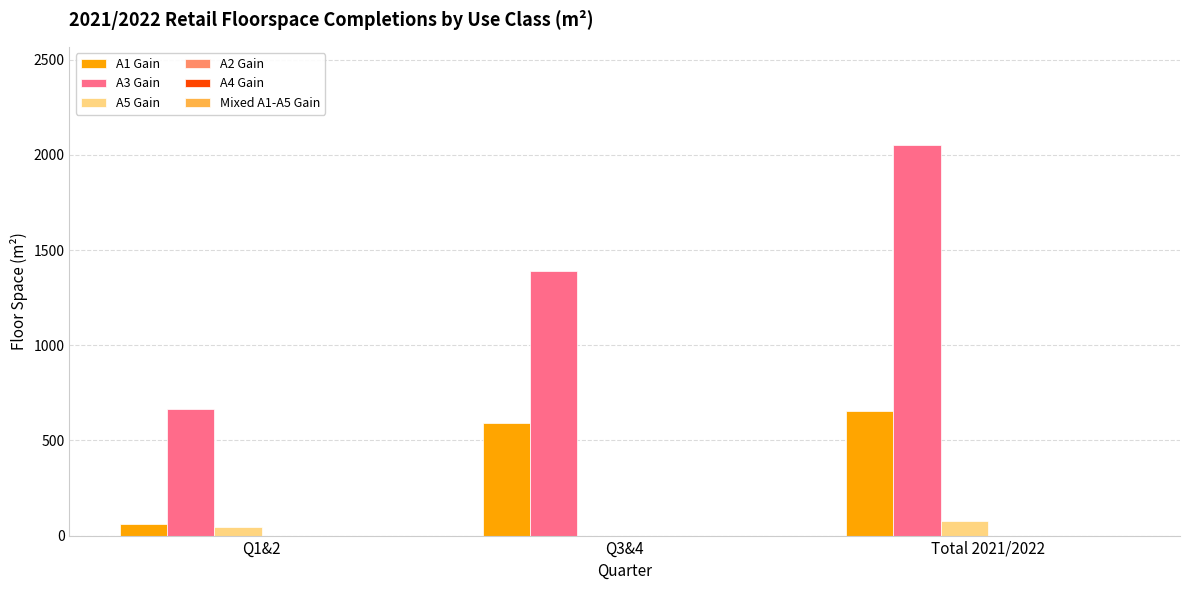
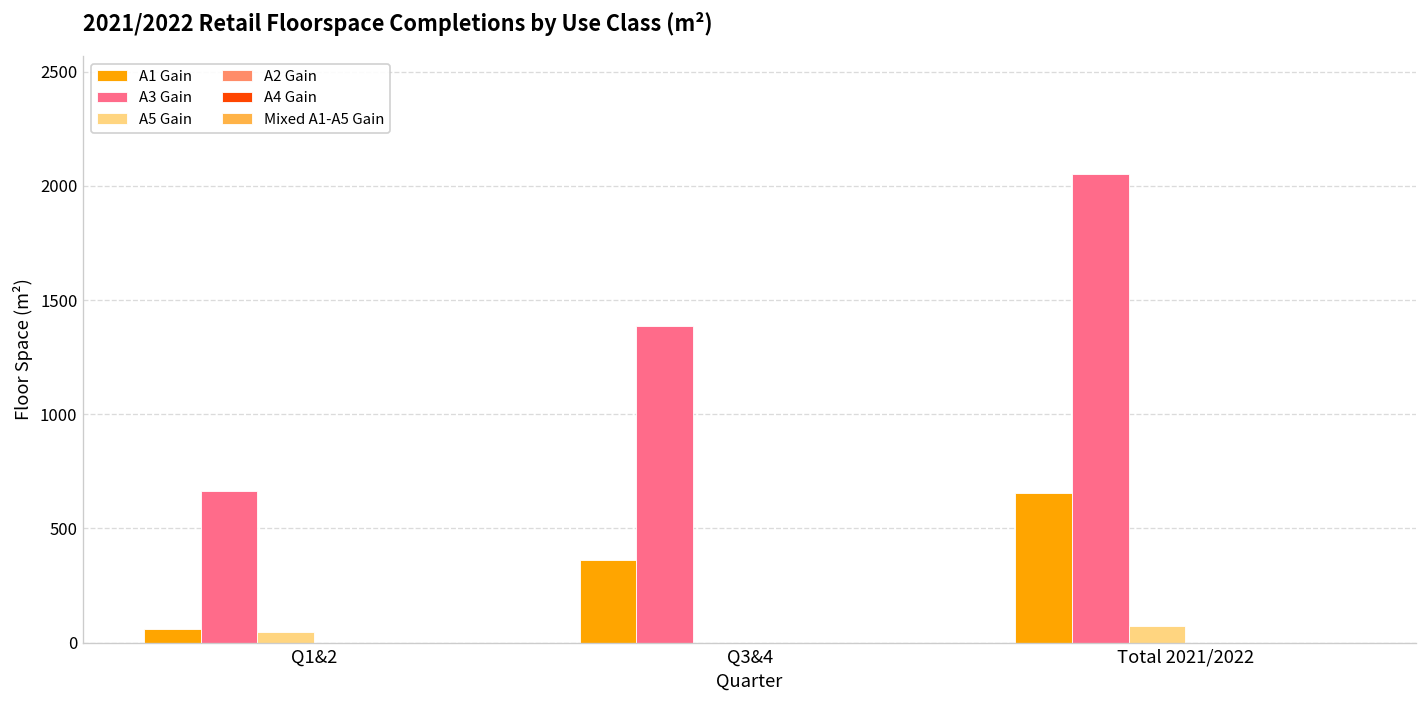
A1 Gain, Q3&4: 590 -> 360
